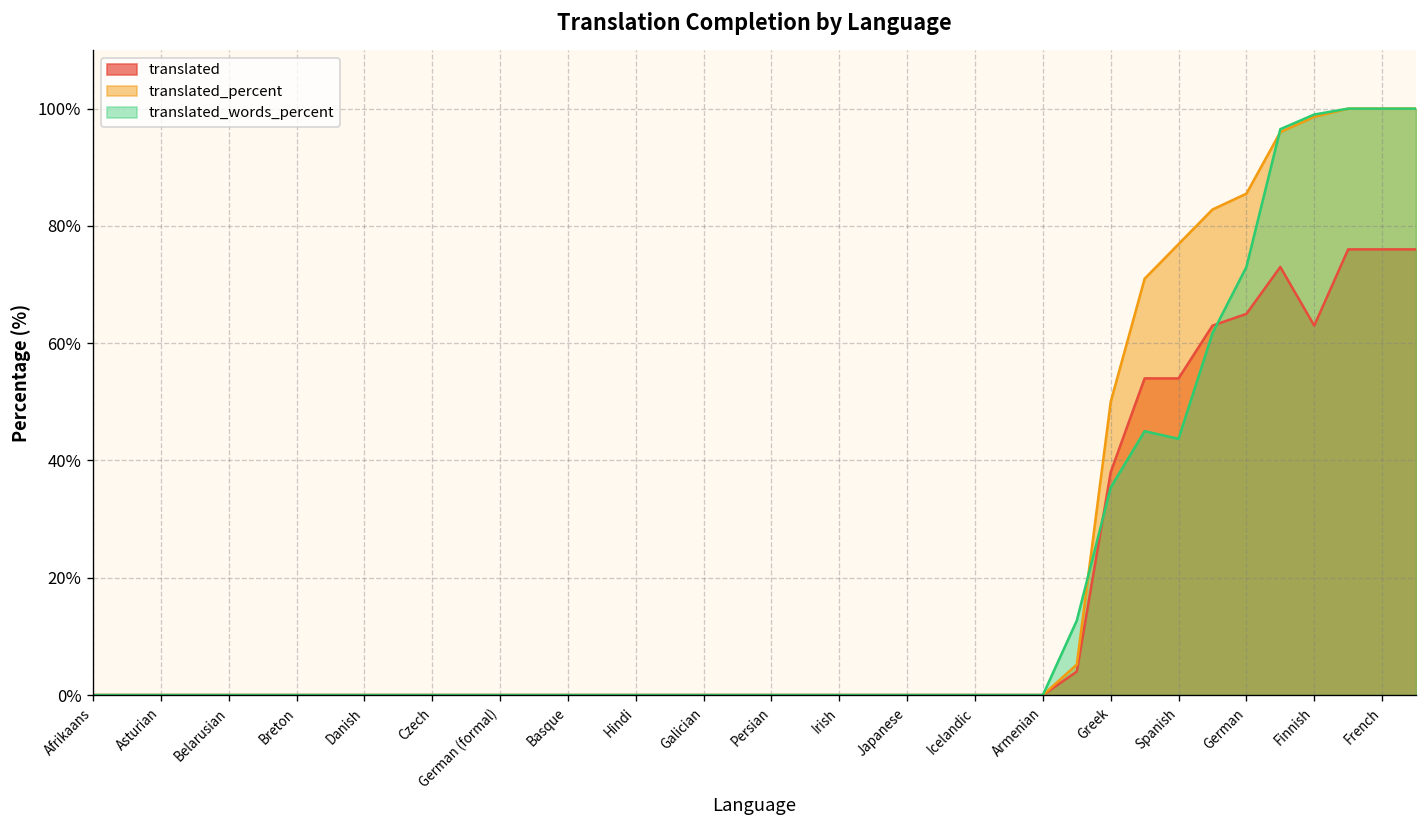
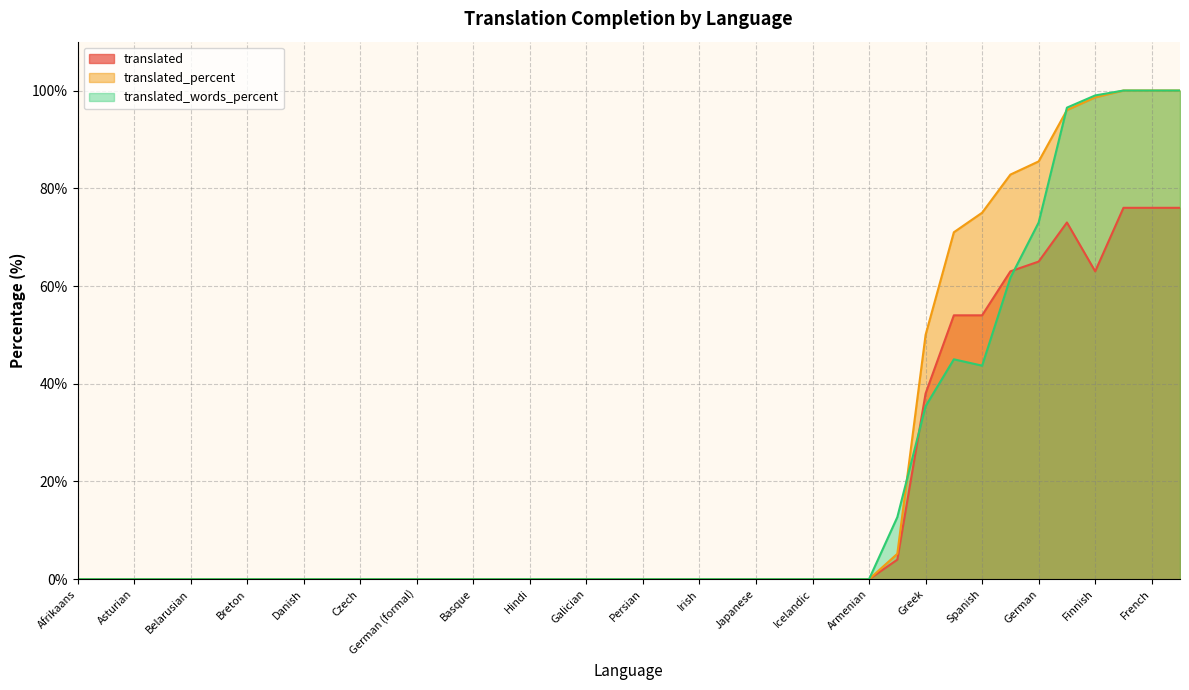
translated_percent, Spanish: 77% -> 75%
